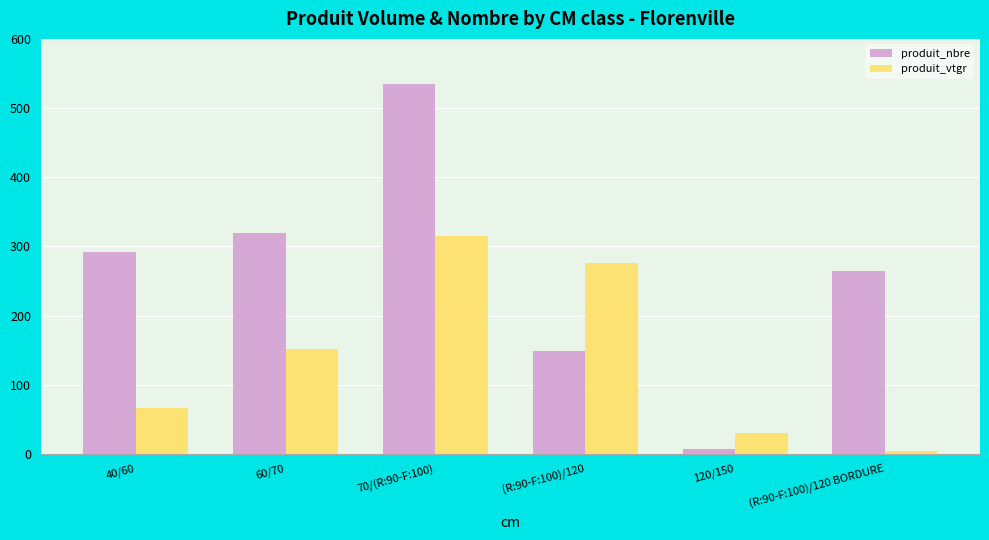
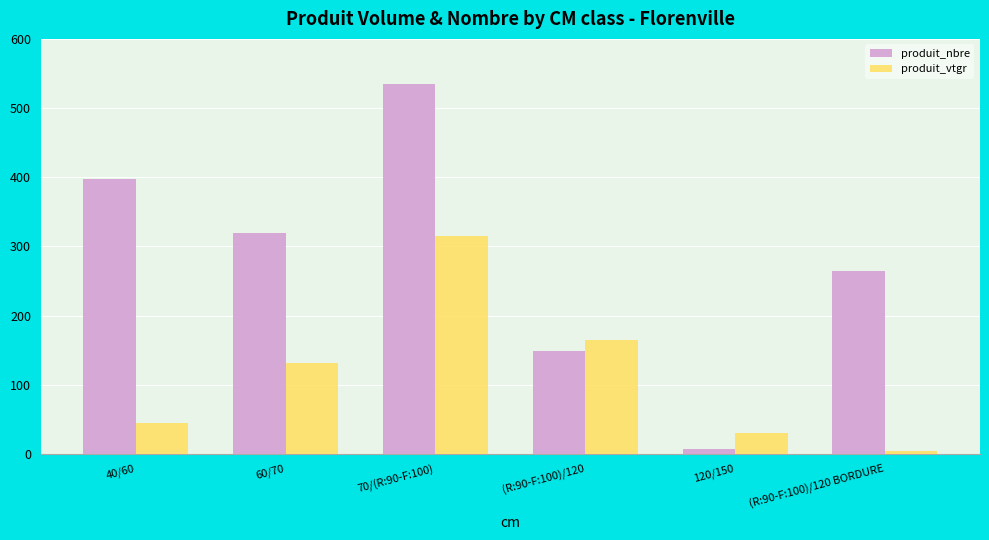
produit_nbre, 40/60: 290 -> 400
produit_vtgr, 40/60: 70 -> 40
produit_vtgr, 60/70: 150 -> 130
produit_vtgr, (R:90-F:100)/120: 280 -> 160
